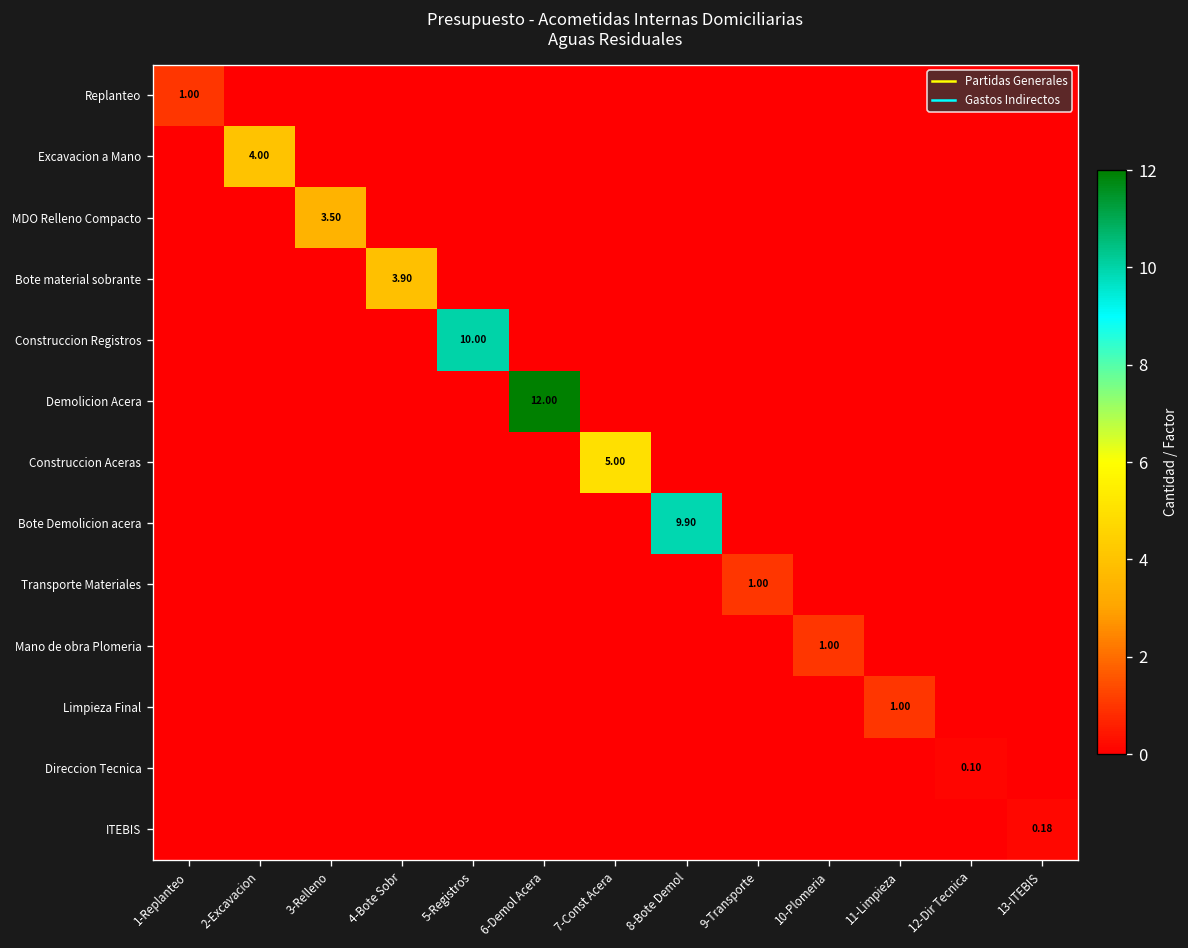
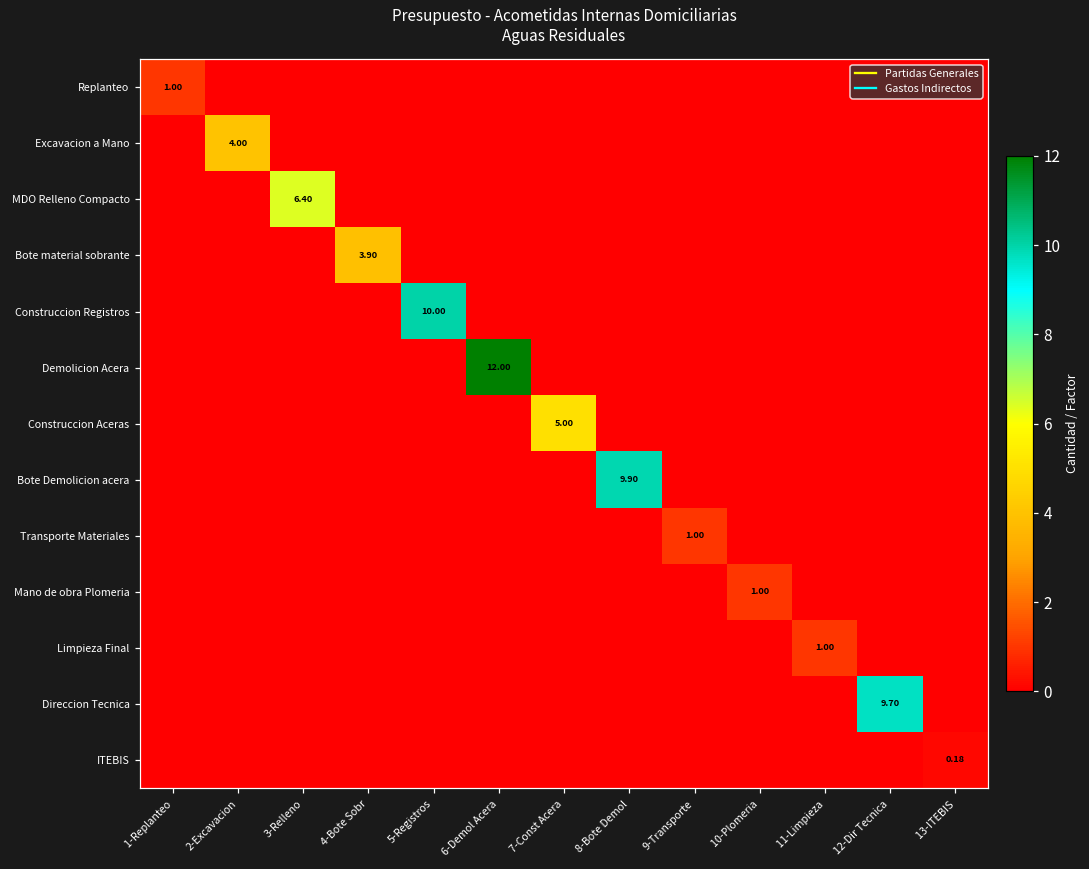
MDO Relleno Compacto, 3-Relleno: 3.50 -> 6.40
Direccion Tecnica, 12-Dir Tecnica: 0.10 -> 9.70
